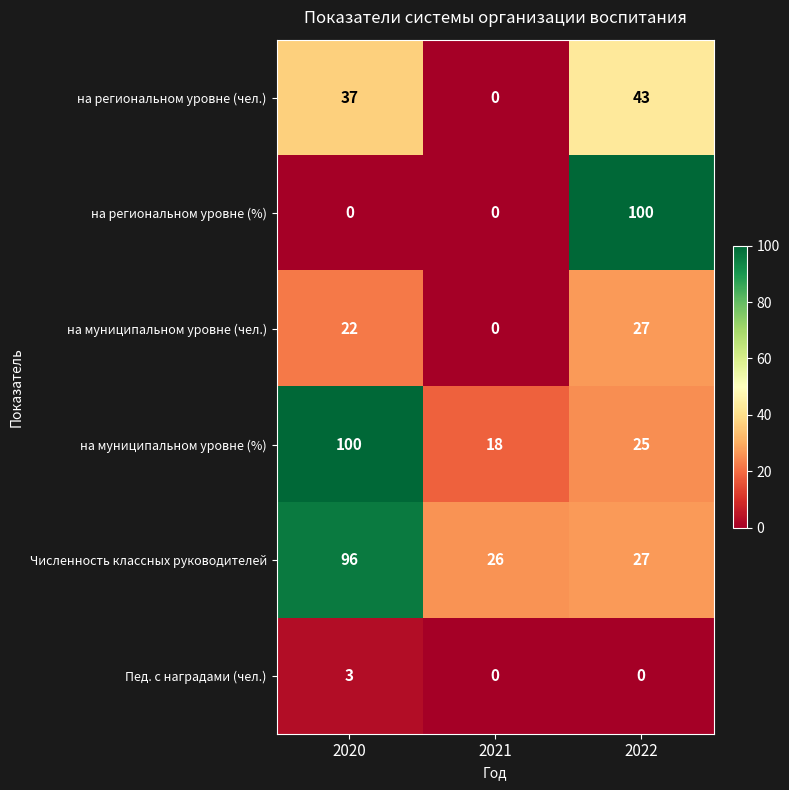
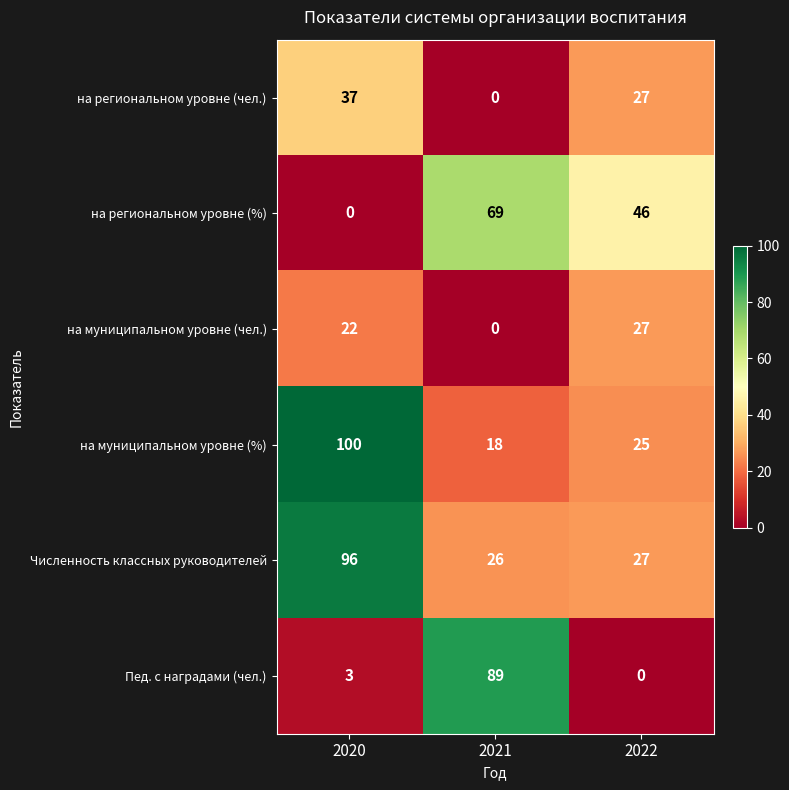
на региональном уровне (чел.), 2022: 43 -> 27
на региональном уровне (%), 2021: 0 -> 69
на региональном уровне (%), 2022: 100 -> 46
Пед. с наградами (чел.), 2021: 0 -> 89
